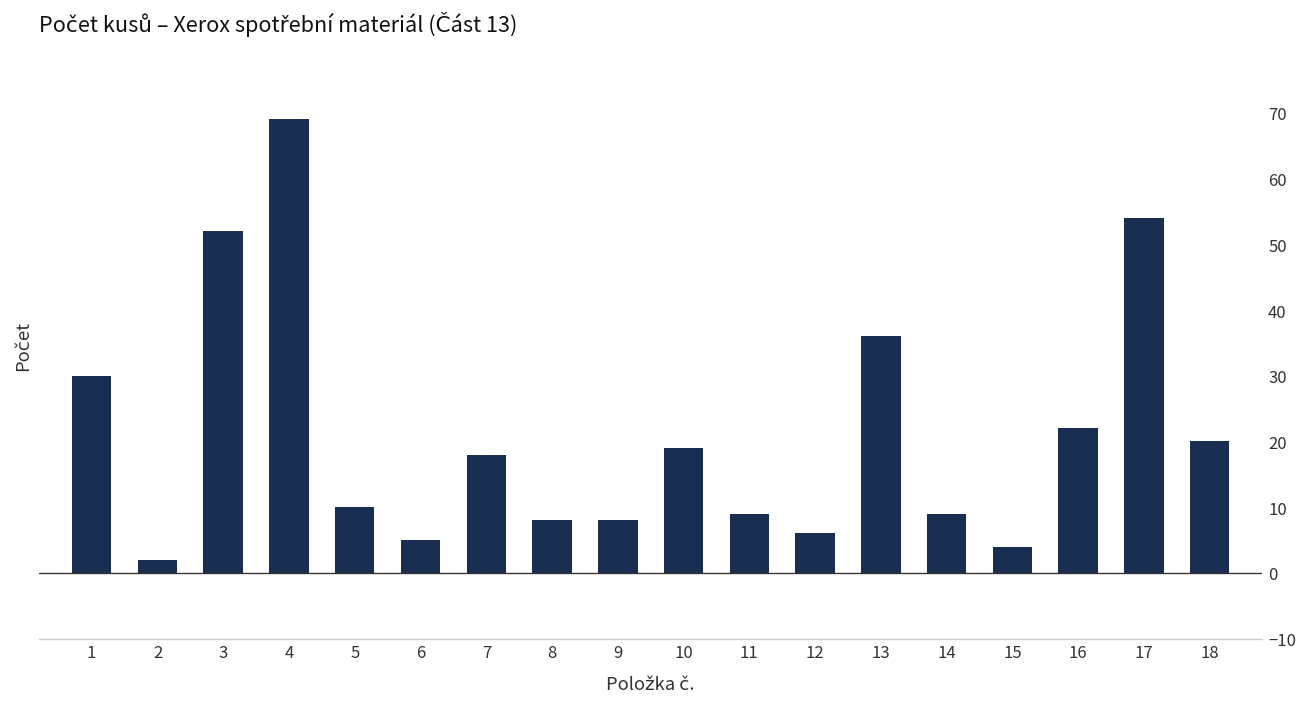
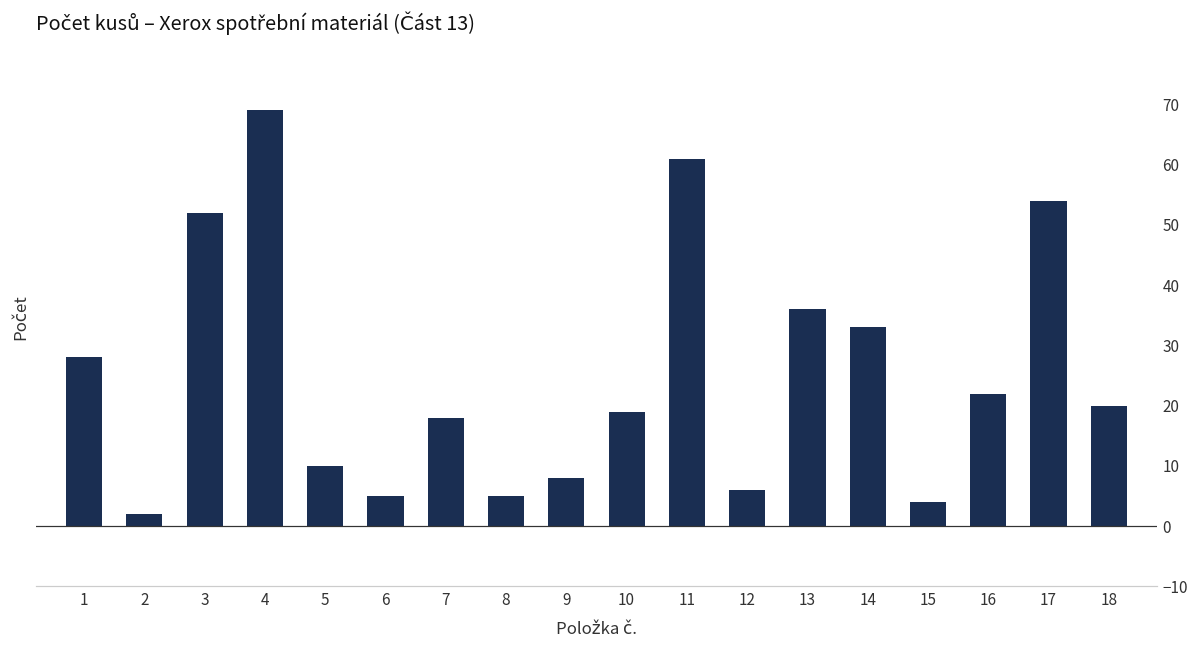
1: 30 -> 28
8: 8 -> 5
11: 9 -> 61
14: 9 -> 33
